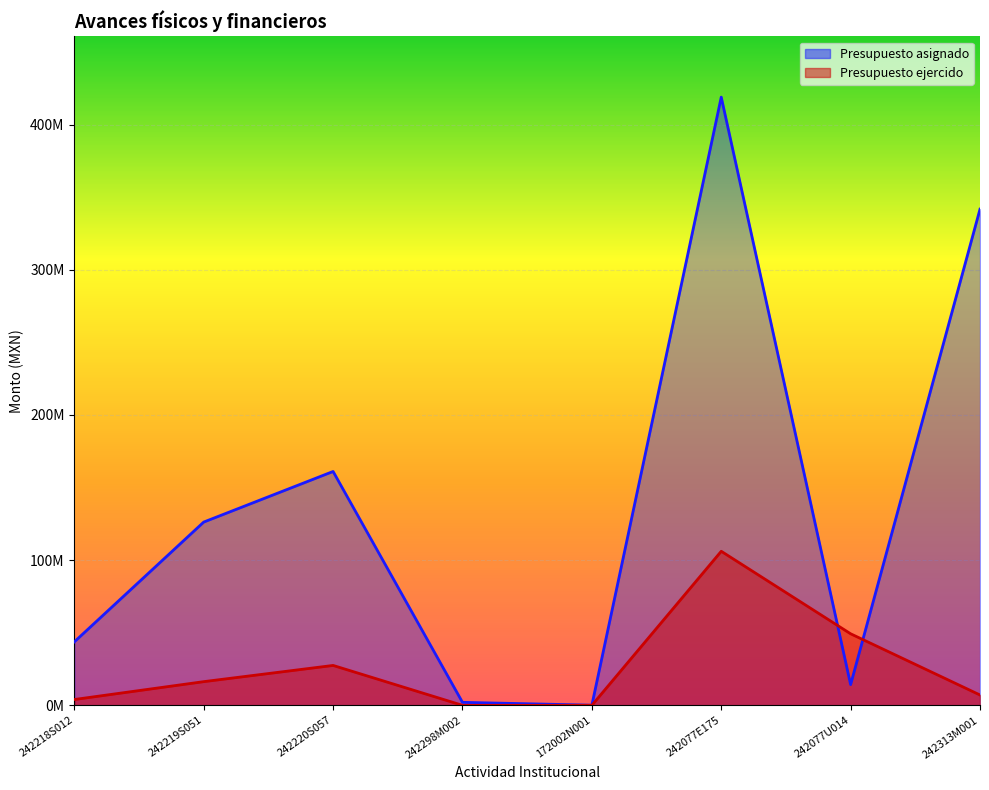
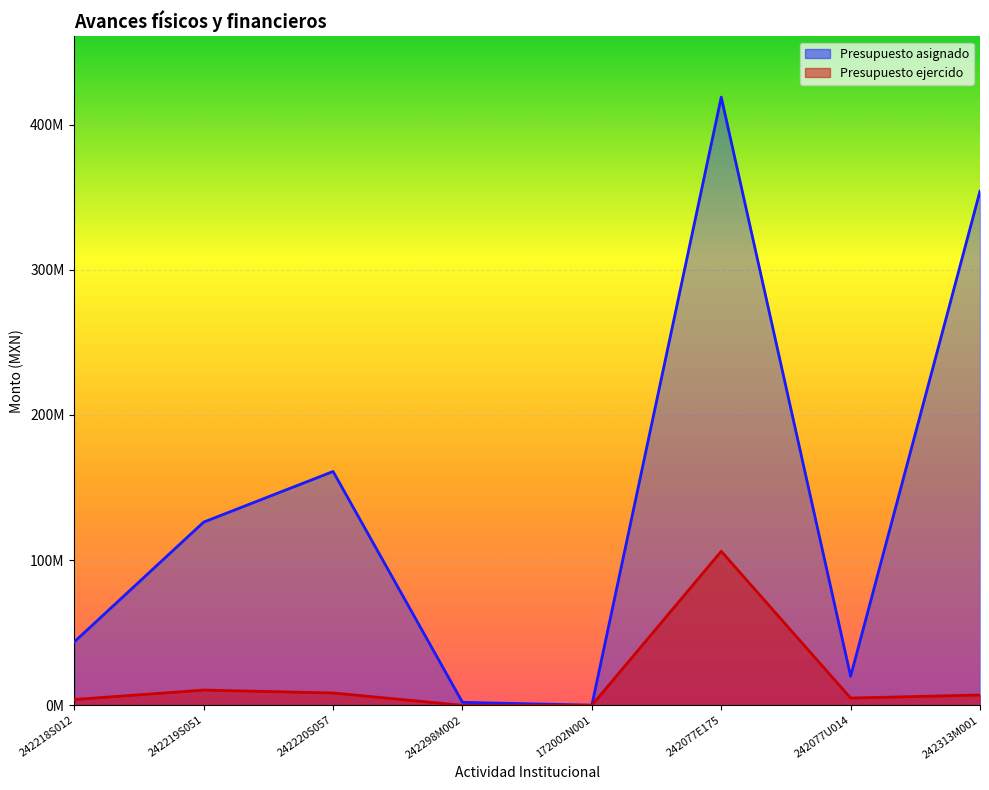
Presupuesto ejercido, 242219S051: 16000000 -> 11000000
Presupuesto ejercido, 242220S057: 27000000 -> 8000000
Presupuesto asignado, 242077U014: 14000000 -> 20000000
Presupuesto ejercido, 242077U014: 49000000 -> 5000000
Presupuesto asignado, 242313M001: 342000000 -> 354000000
